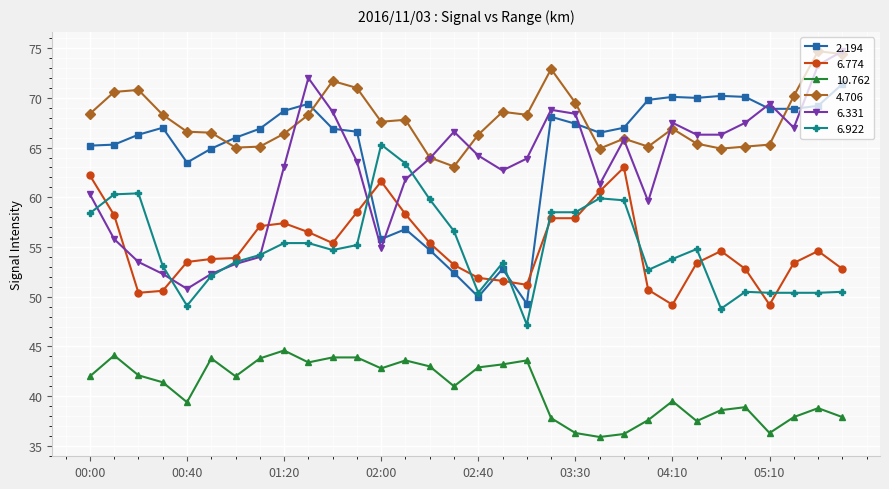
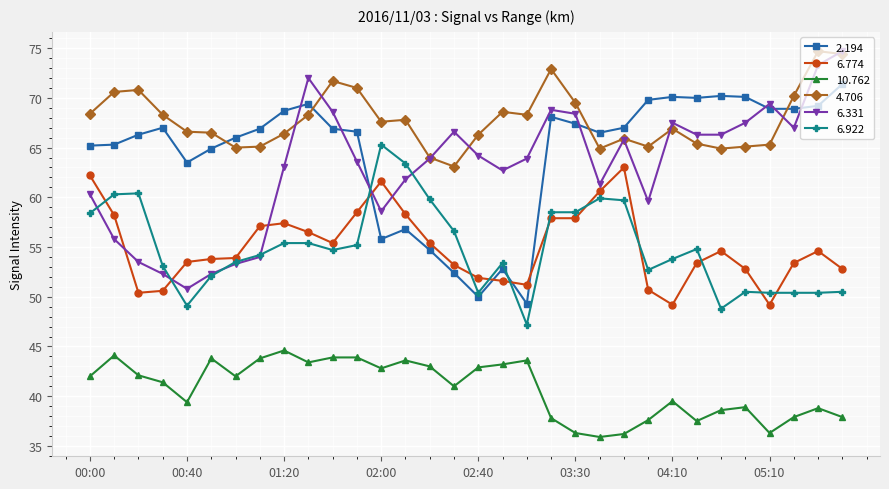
6.331, 02:00: 55 -> 59
